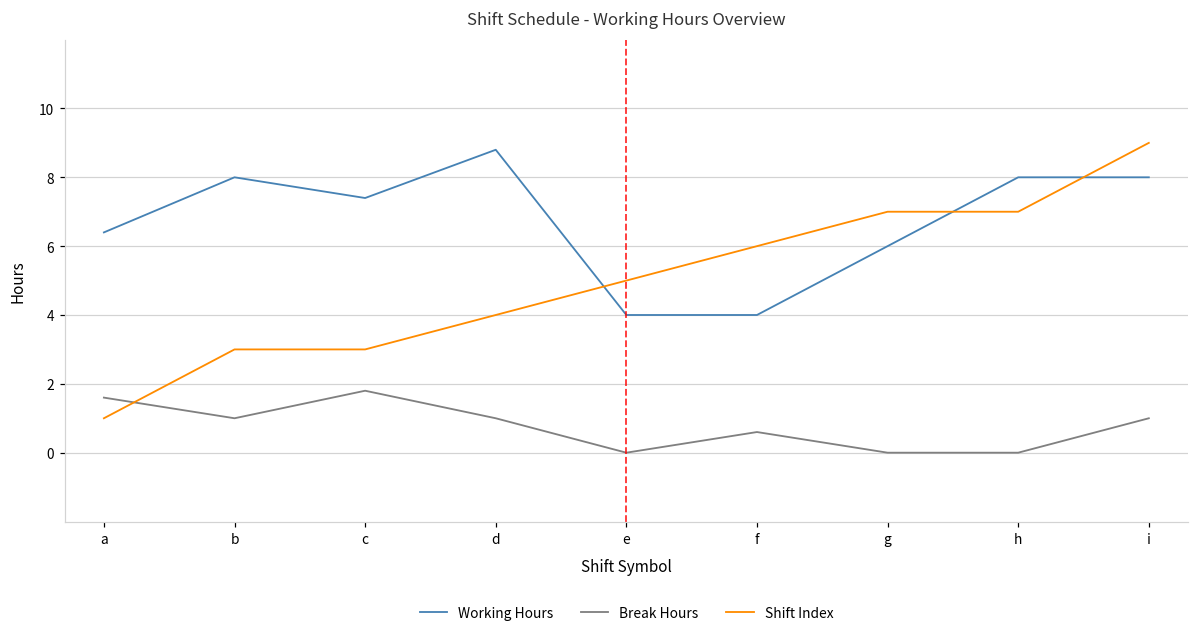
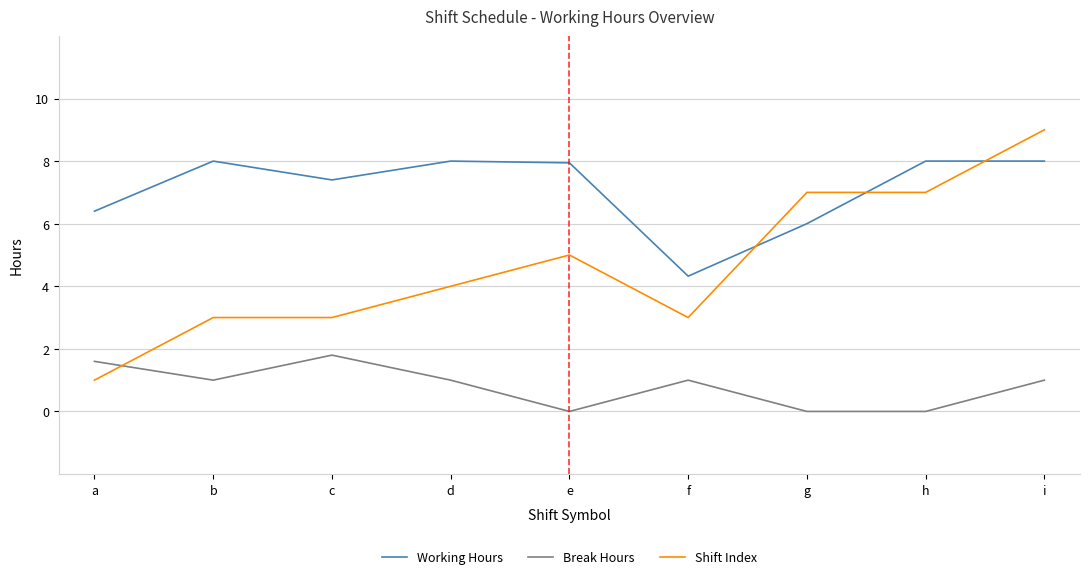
Working Hours, d: 8.8 -> 8.0
Working Hours, e: 4.0 -> 7.9
Working Hours, f: 4.0 -> 4.3
Break Hours, f: 0.6 -> 1.0
Shift Index, f: 6 -> 3
